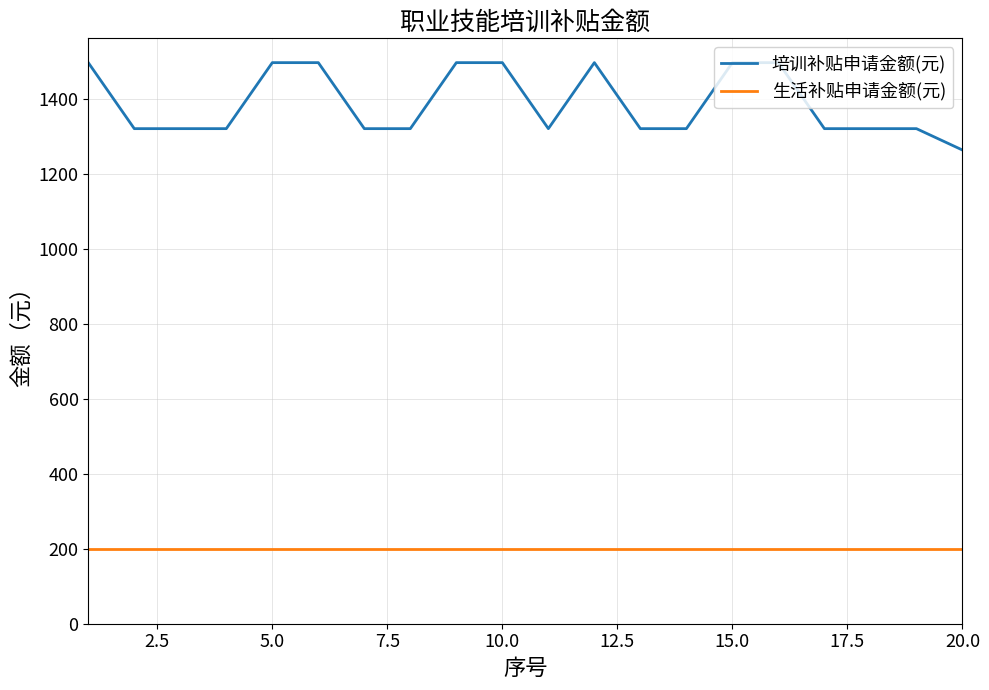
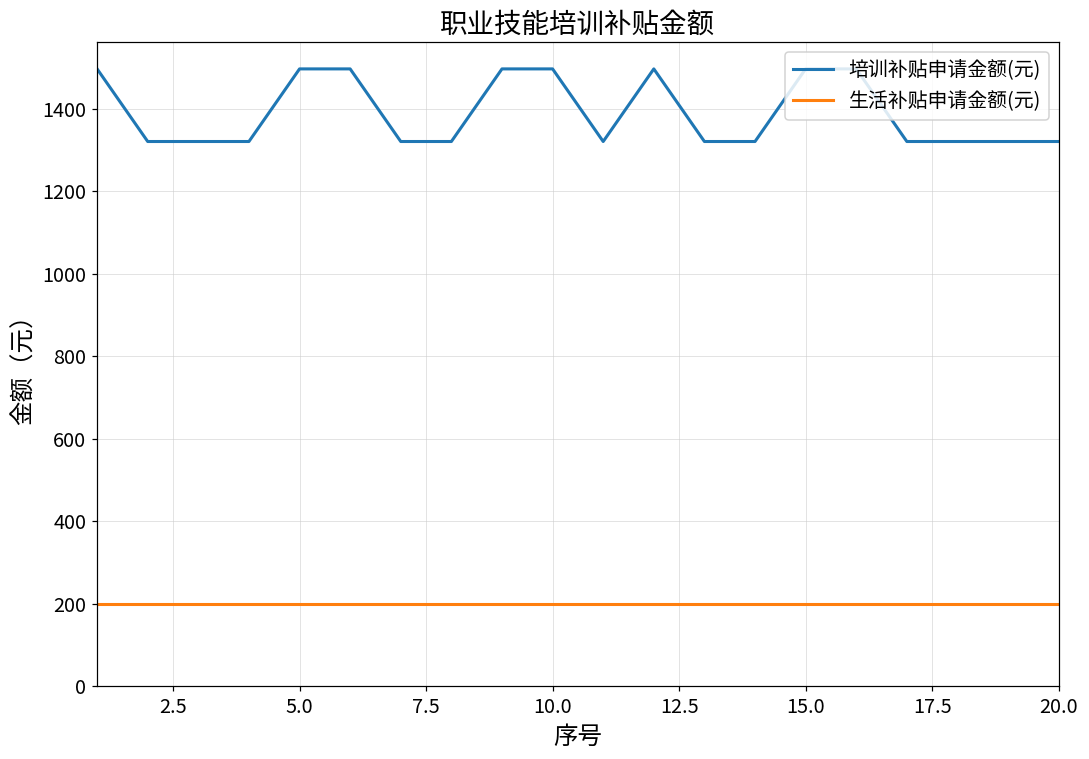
培训补贴申请金额(元), 20.0: 1260 -> 1320
